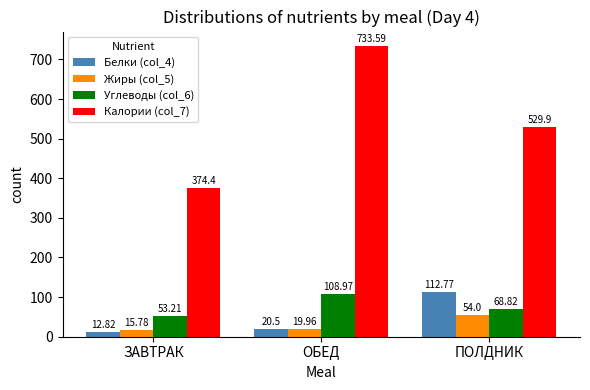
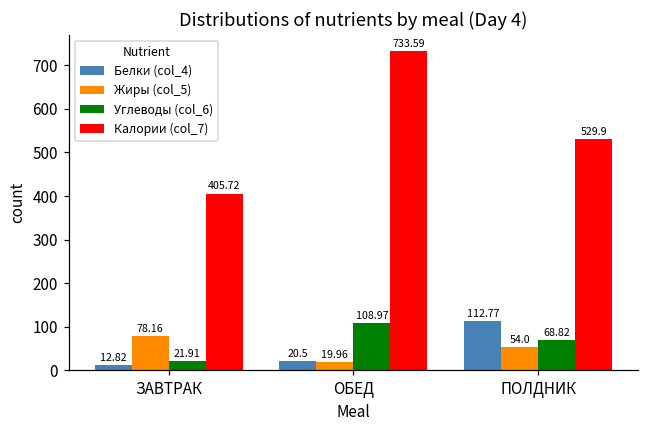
Жиры (col_5), ЗАВТРАК: 15.78 -> 78.16
Углеводы (col_6), ЗАВТРАК: 53.21 -> 21.91
Калории (col_7), ЗАВТРАК: 374.4 -> 405.72
